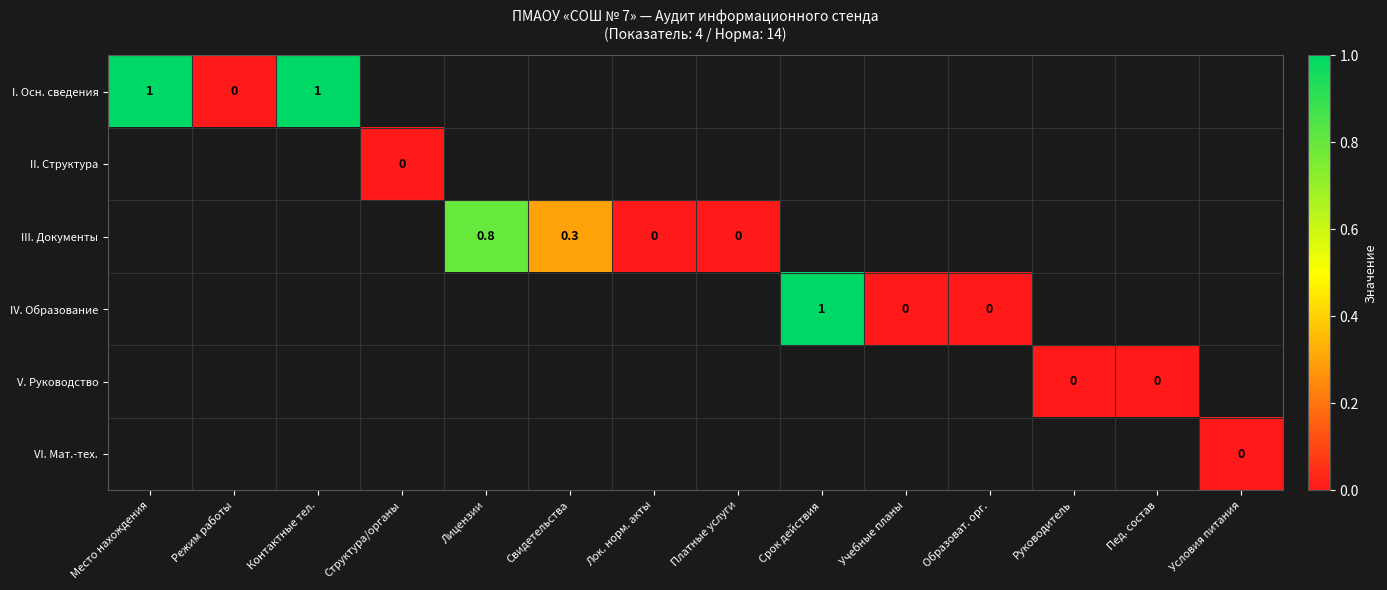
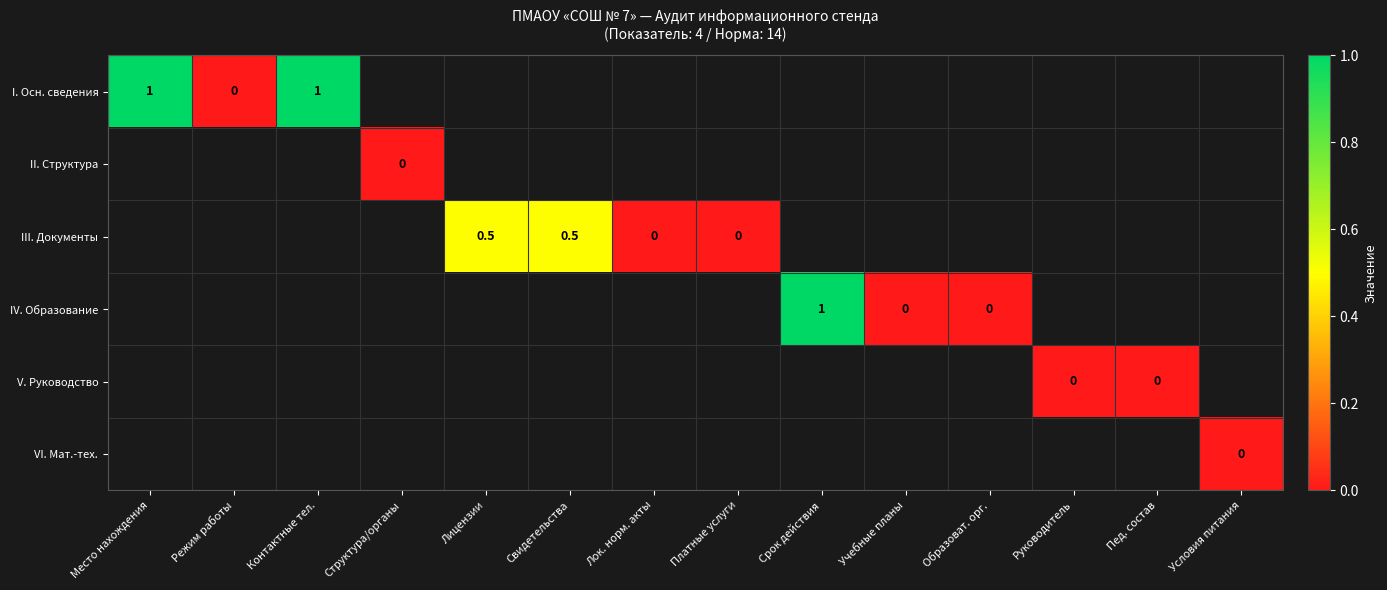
III. Документы, Лицензии: 0.8 -> 0.5
III. Документы, Свидетельства: 0.3 -> 0.5
